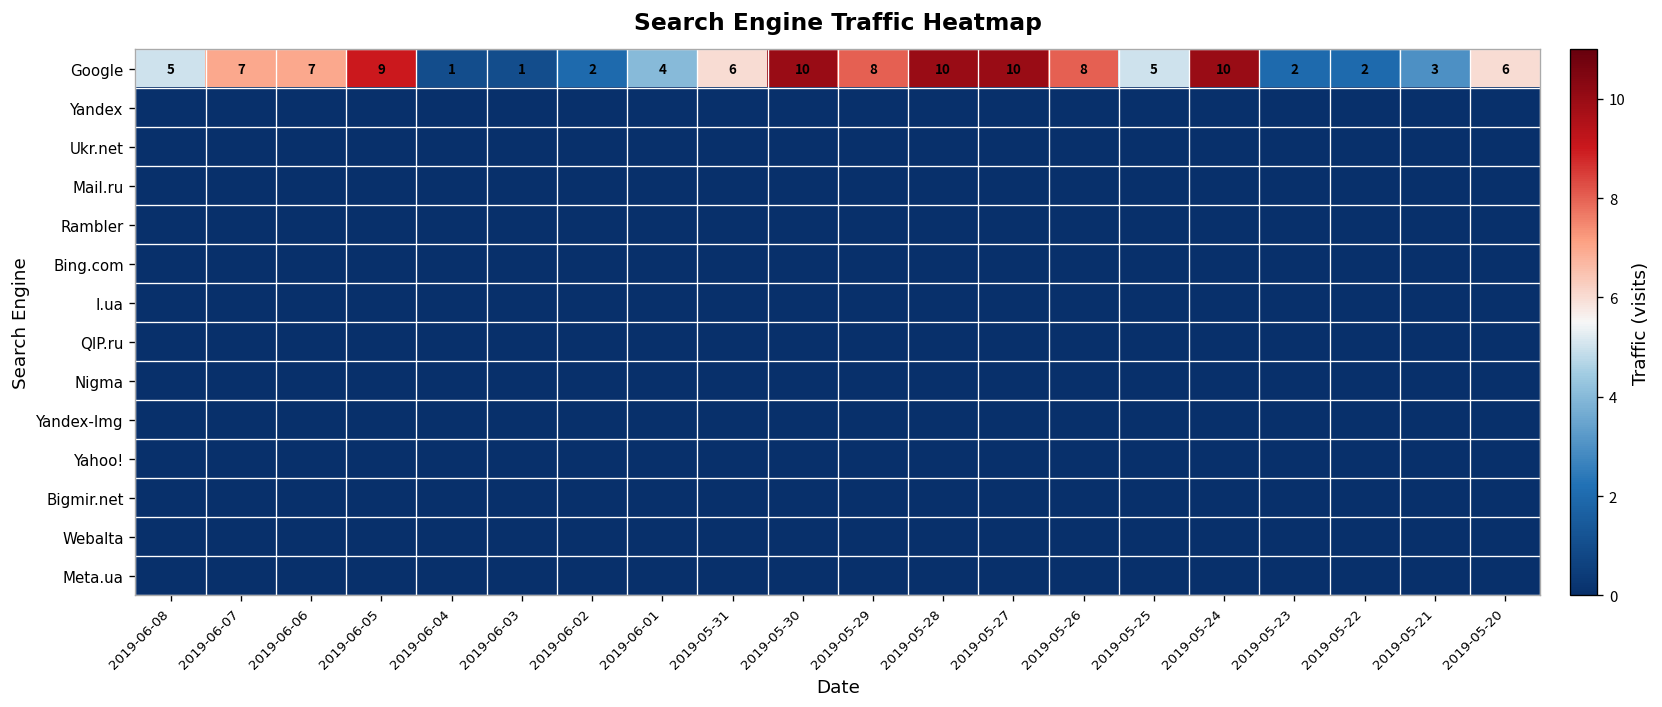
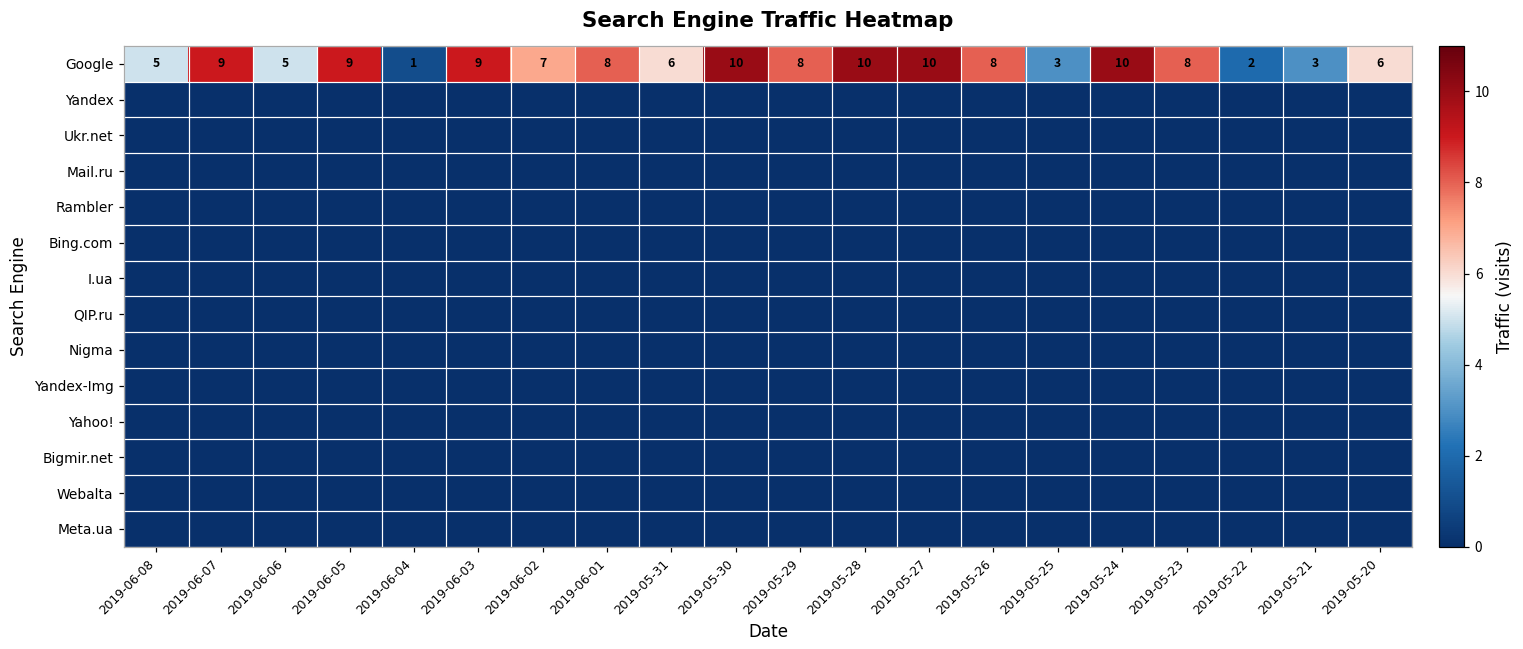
Google, 2019-06-07: 7 -> 9
Google, 2019-06-06: 7 -> 5
Google, 2019-06-03: 1 -> 9
Google, 2019-06-02: 2 -> 7
Google, 2019-06-01: 4 -> 8
Google, 2019-05-25: 5 -> 3
Google, 2019-05-23: 2 -> 8
